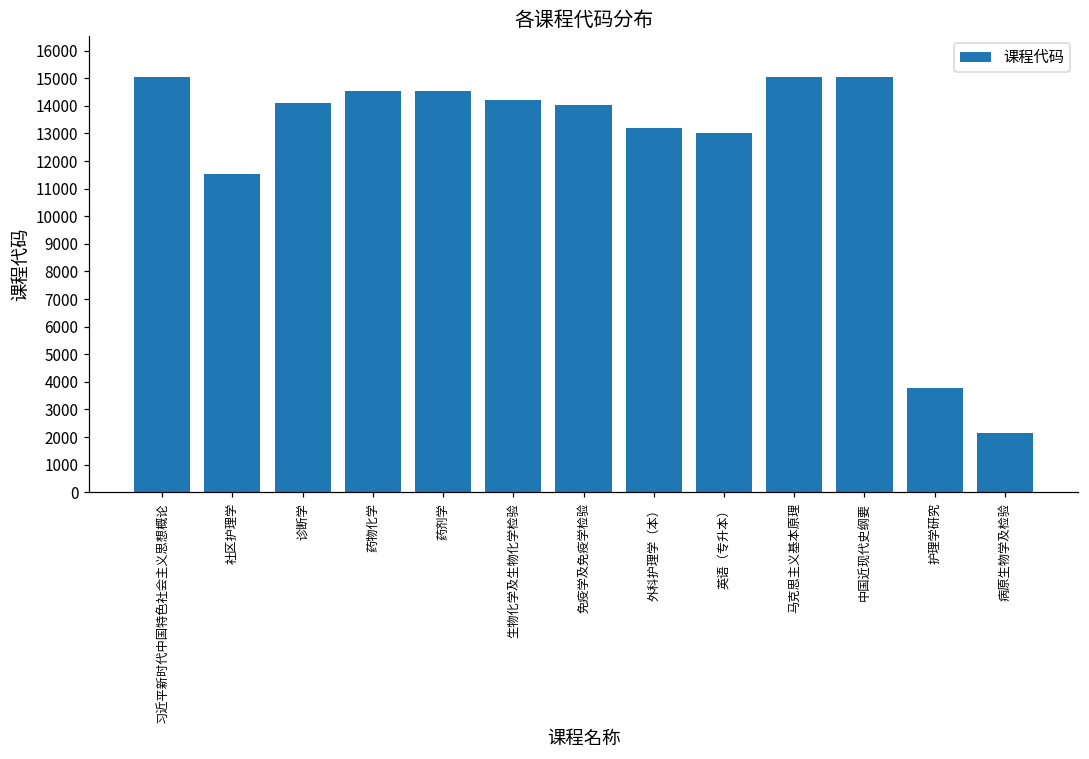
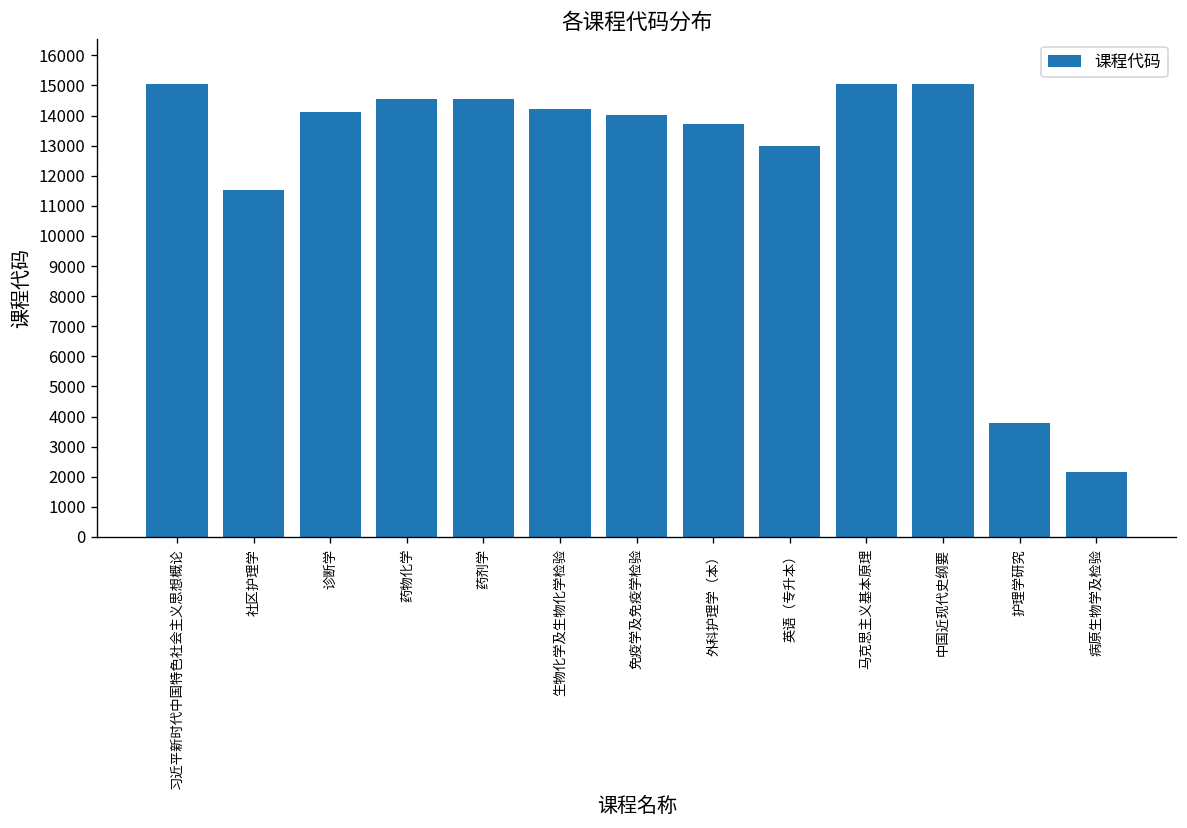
外科护理学（本）: 13200 -> 13700
